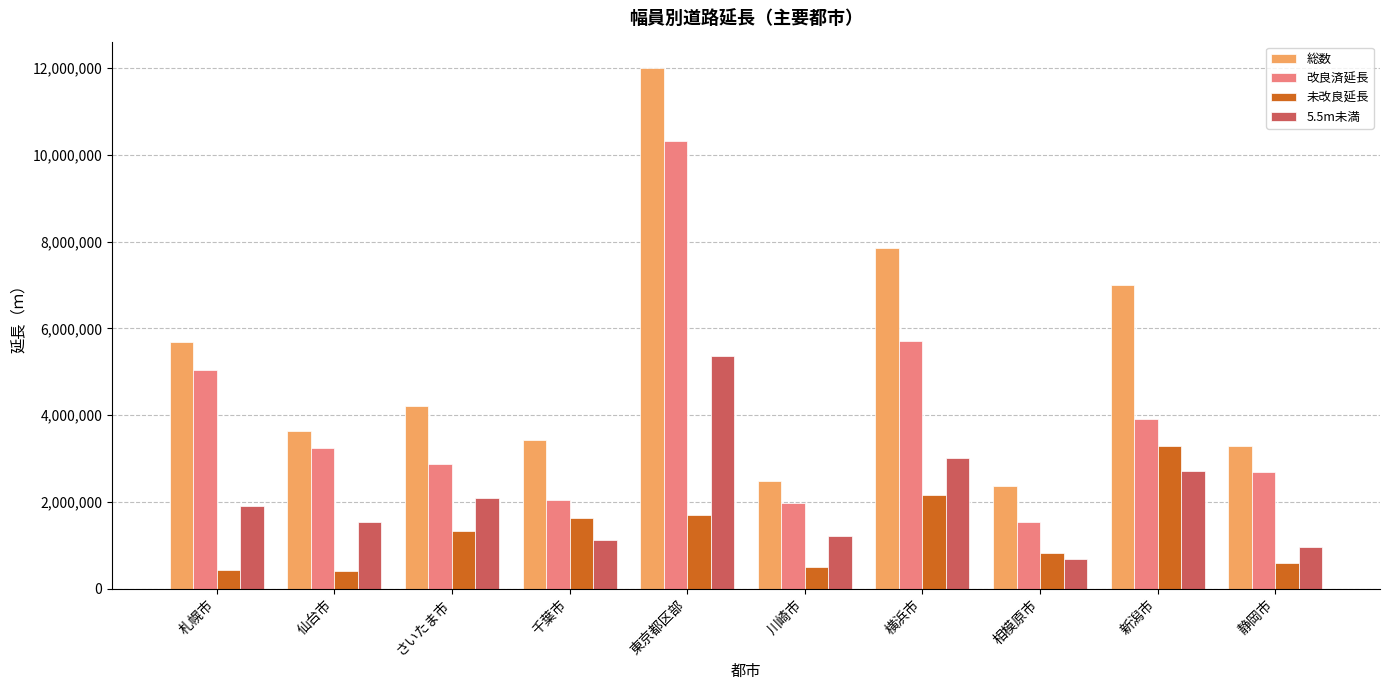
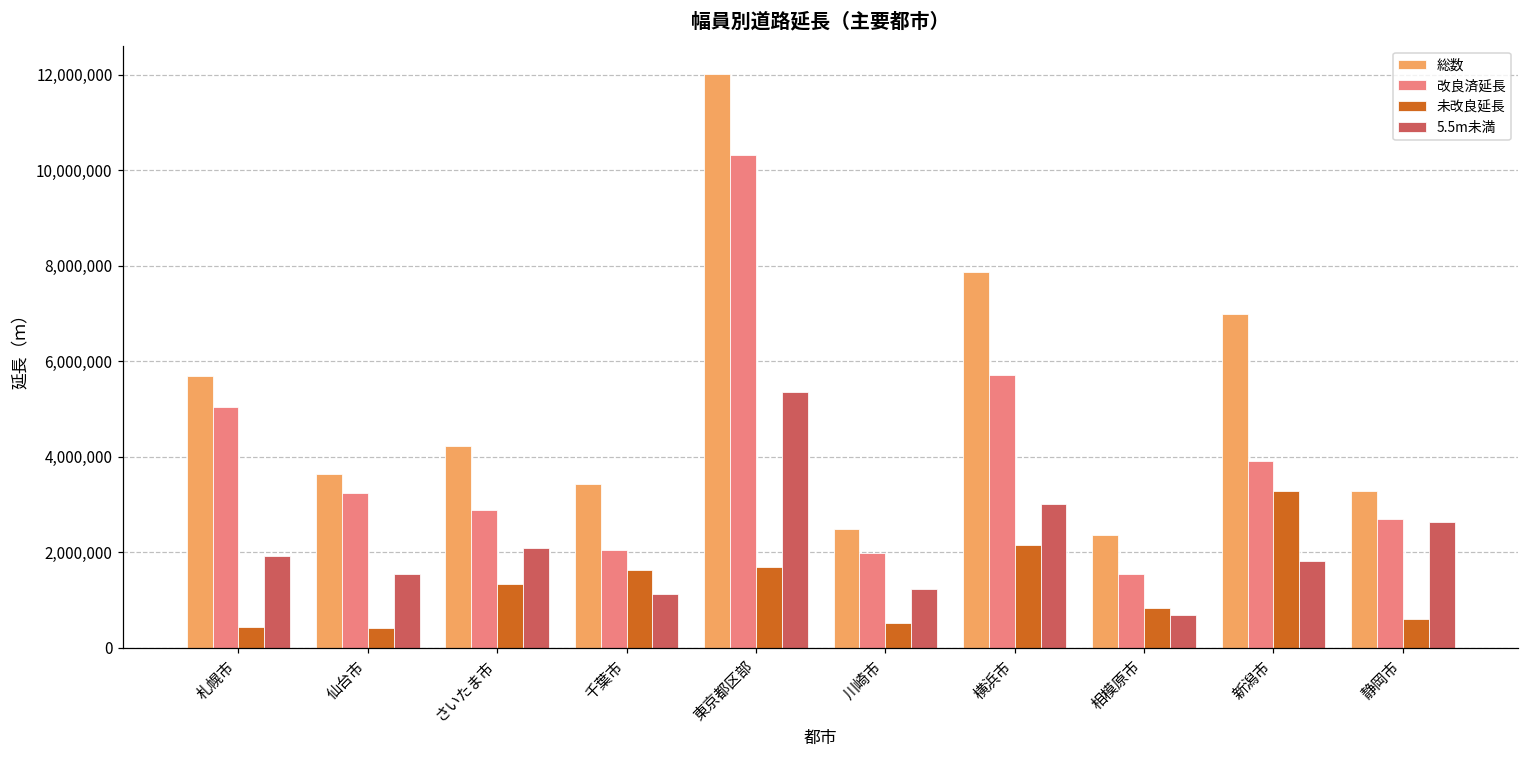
5.5m未満, 新潟市: 2,700,000 -> 1,800,000
5.5m未満, 静岡市: 1,000,000 -> 2,600,000
